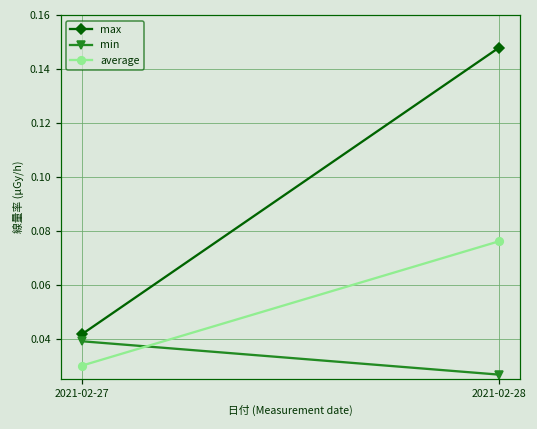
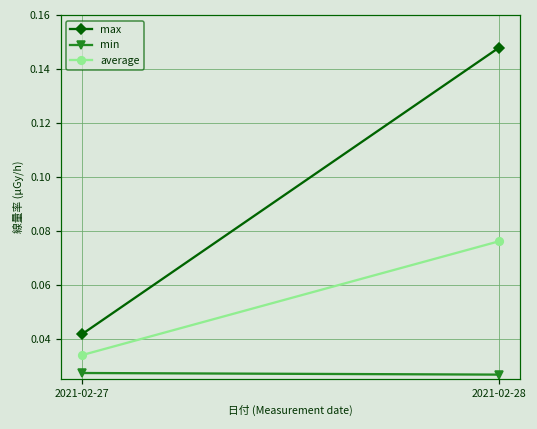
min, 2021-02-27: 0.039 -> 0.027
average, 2021-02-27: 0.030 -> 0.034
